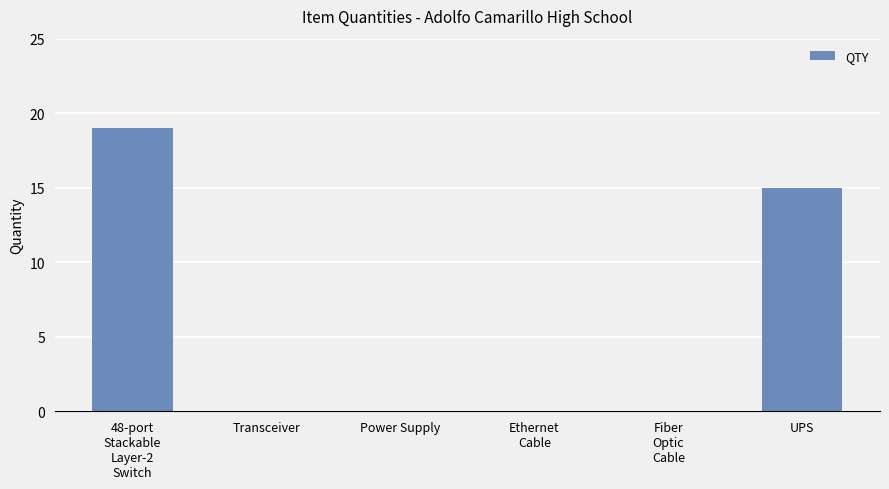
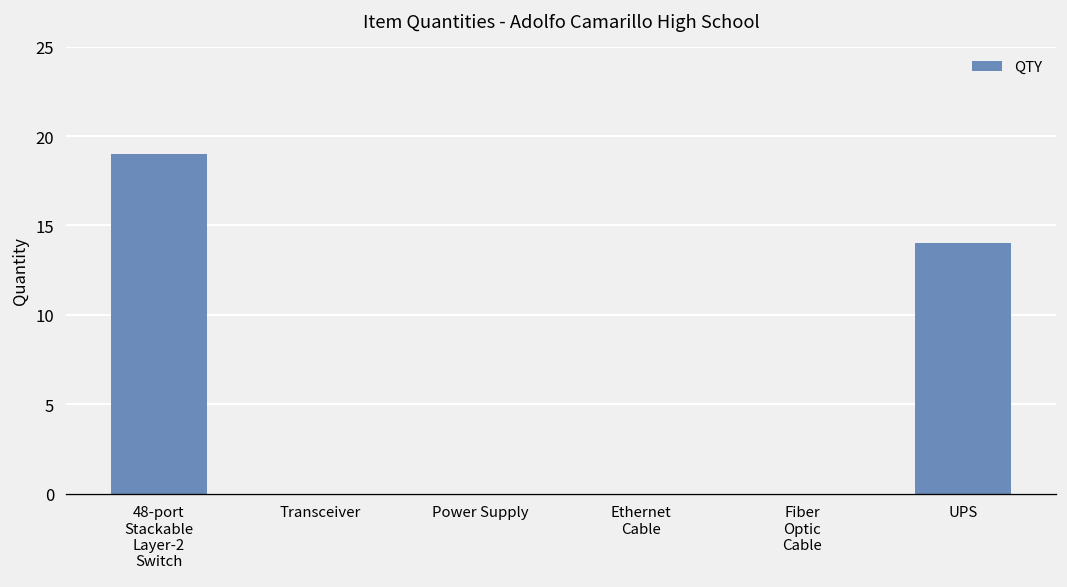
UPS: 15 -> 14
